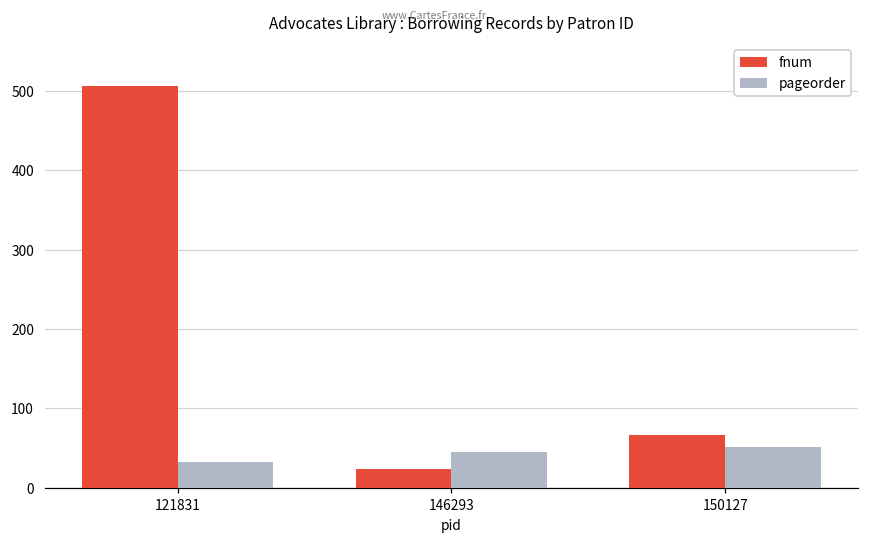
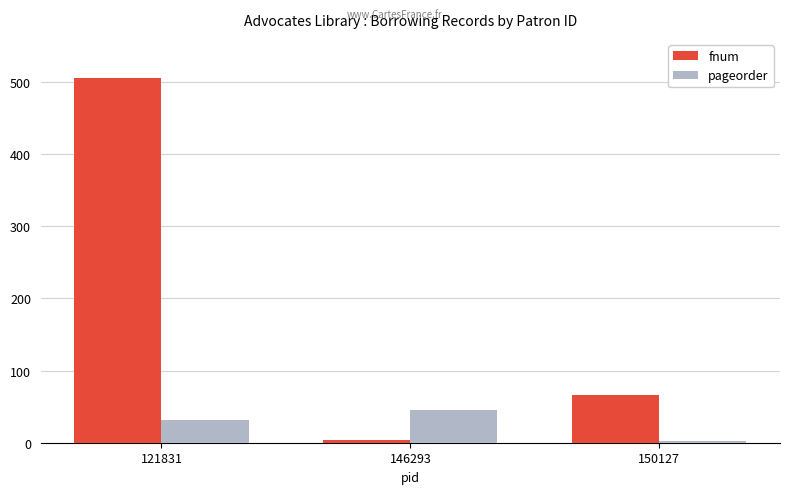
fnum, 146293: 20 -> 0
pageorder, 150127: 50 -> 0
